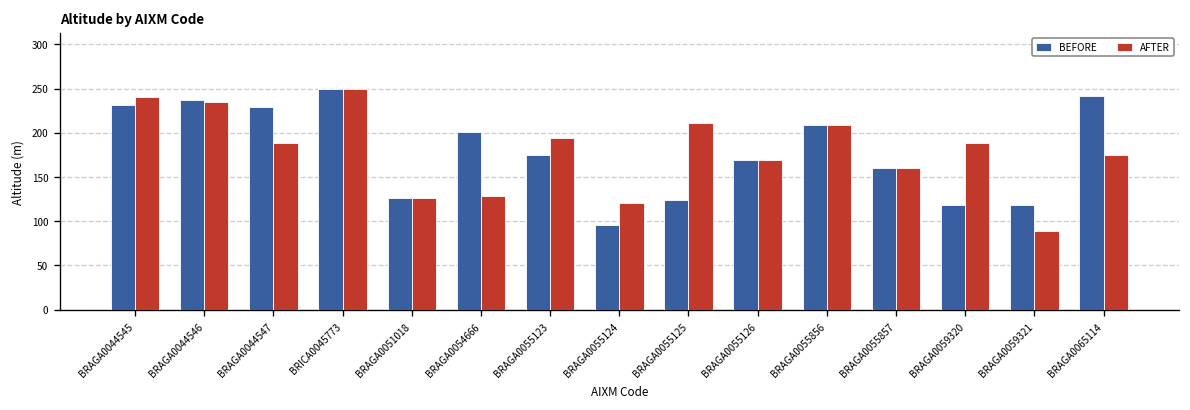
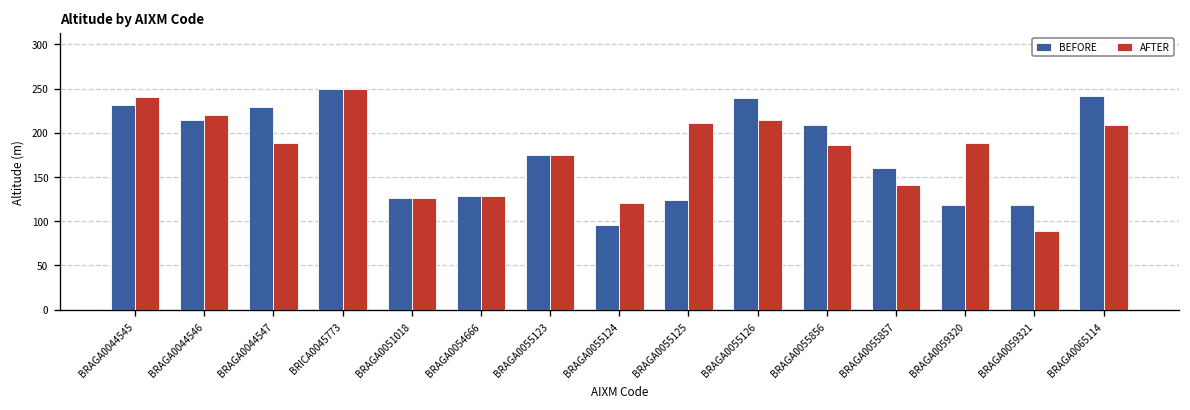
BEFORE, BRAGA0044546: 240 -> 210
AFTER, BRAGA0044546: 240 -> 220
BEFORE, BRAGA0054666: 200 -> 130
AFTER, BRAGA0055123: 190 -> 180
BEFORE, BRAGA0055126: 170 -> 240
AFTER, BRAGA0055126: 170 -> 220
AFTER, BRAGA0055856: 210 -> 190
AFTER, BRAGA0055857: 160 -> 140
AFTER, BRAGA0065114: 180 -> 210
